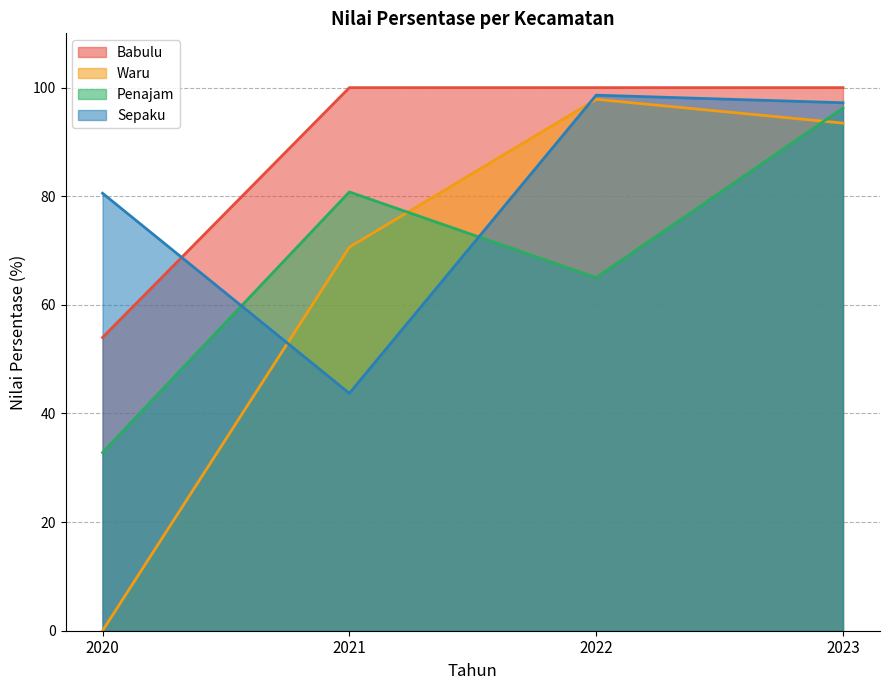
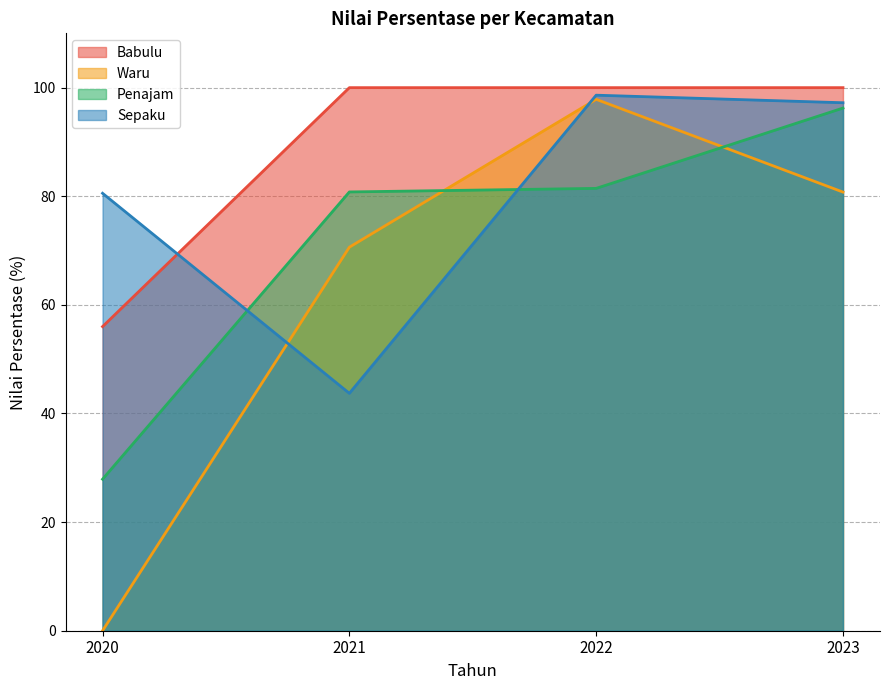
Babulu, 2020: 54 -> 56
Penajam, 2020: 33 -> 28
Penajam, 2022: 65 -> 81
Waru, 2023: 93 -> 81
